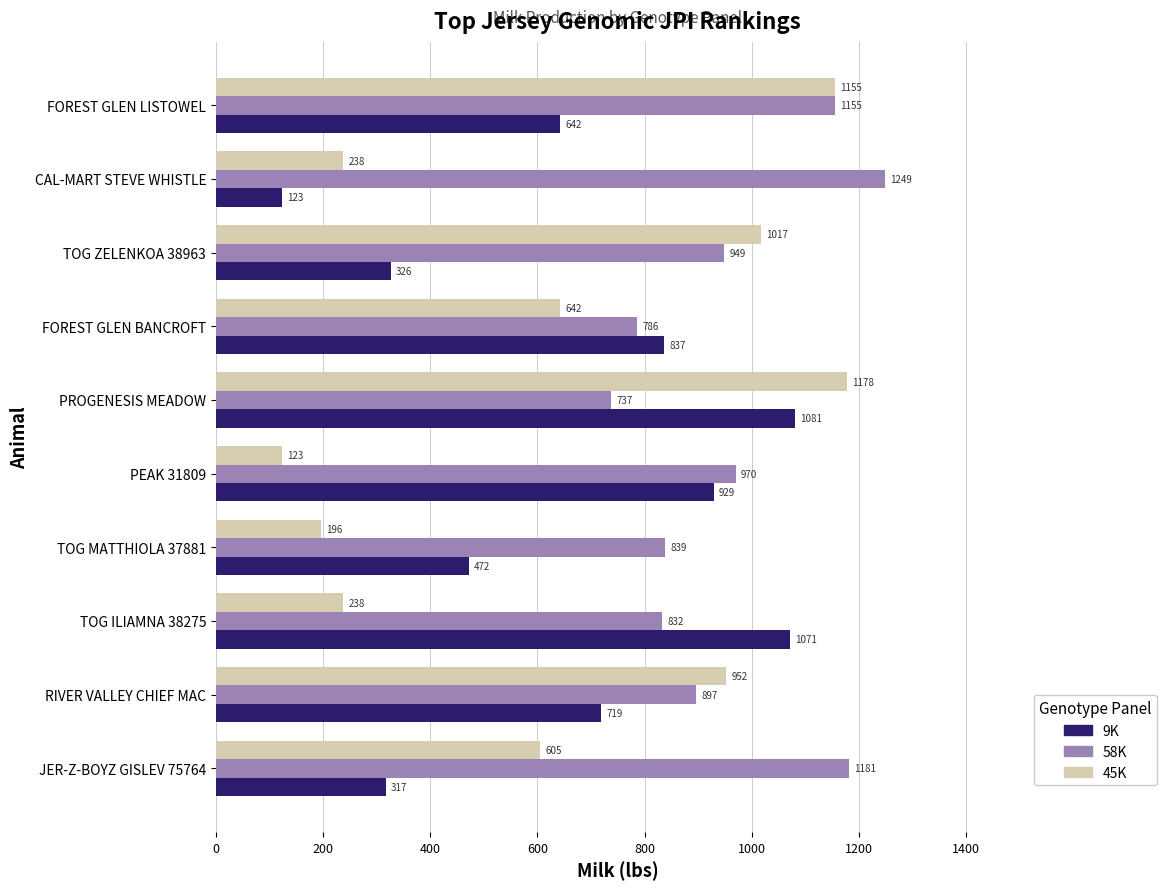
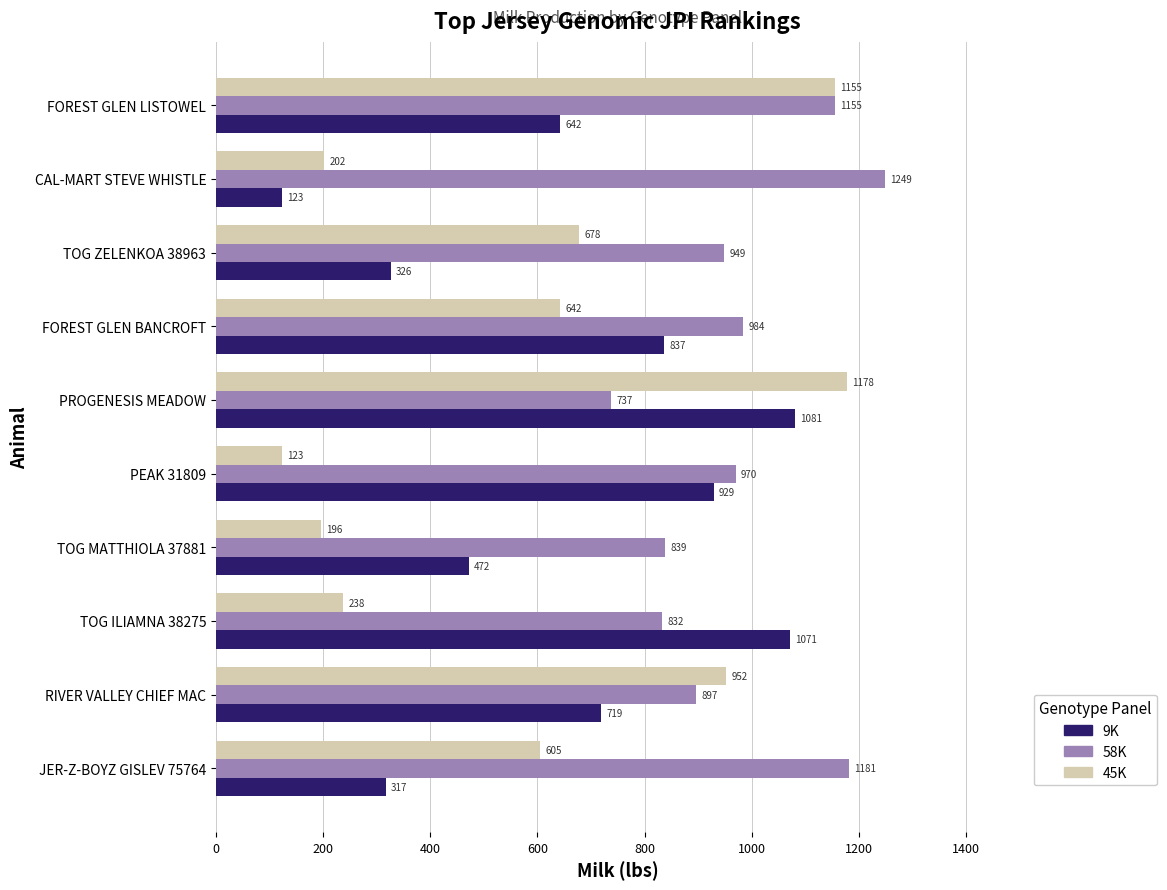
45K, CAL-MART STEVE WHISTLE: 238 -> 202
45K, TOG ZELENKOA 38963: 1017 -> 678
58K, FOREST GLEN BANCROFT: 786 -> 984
